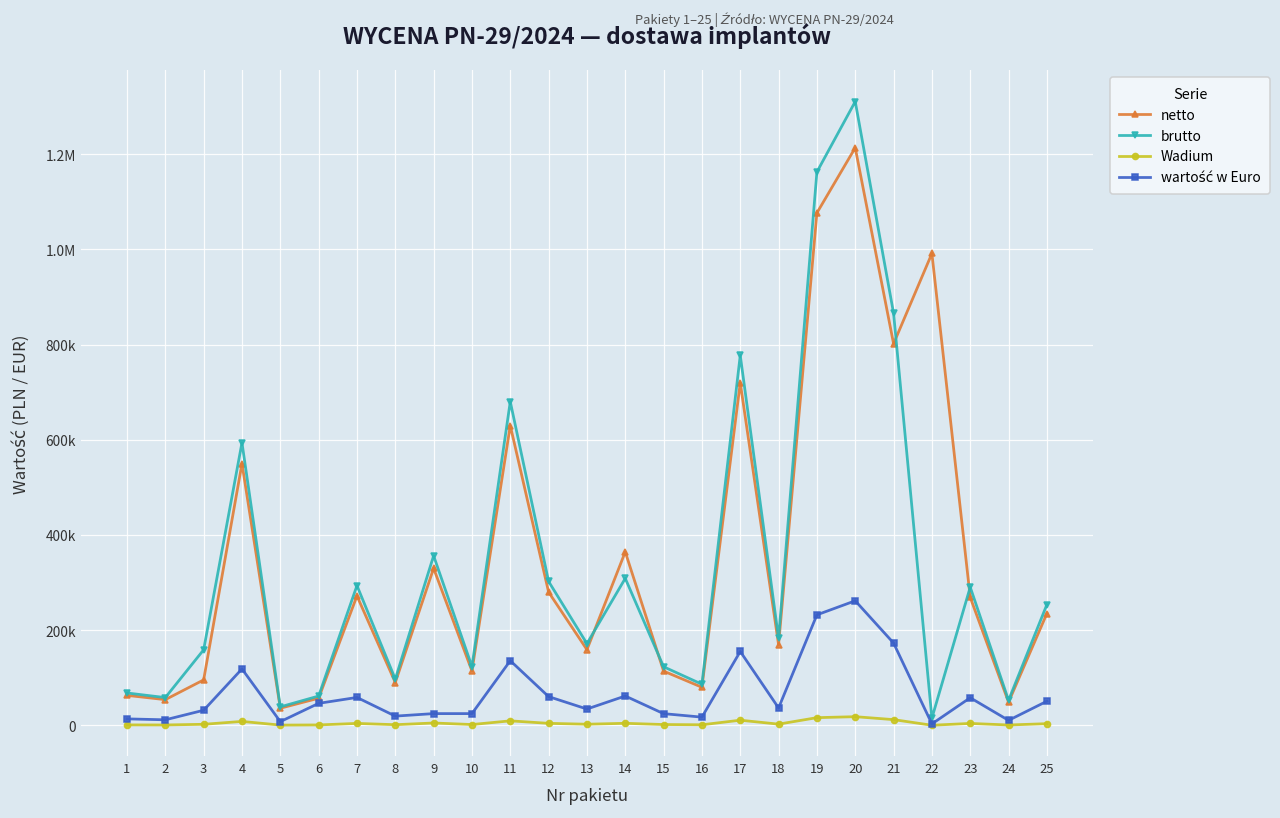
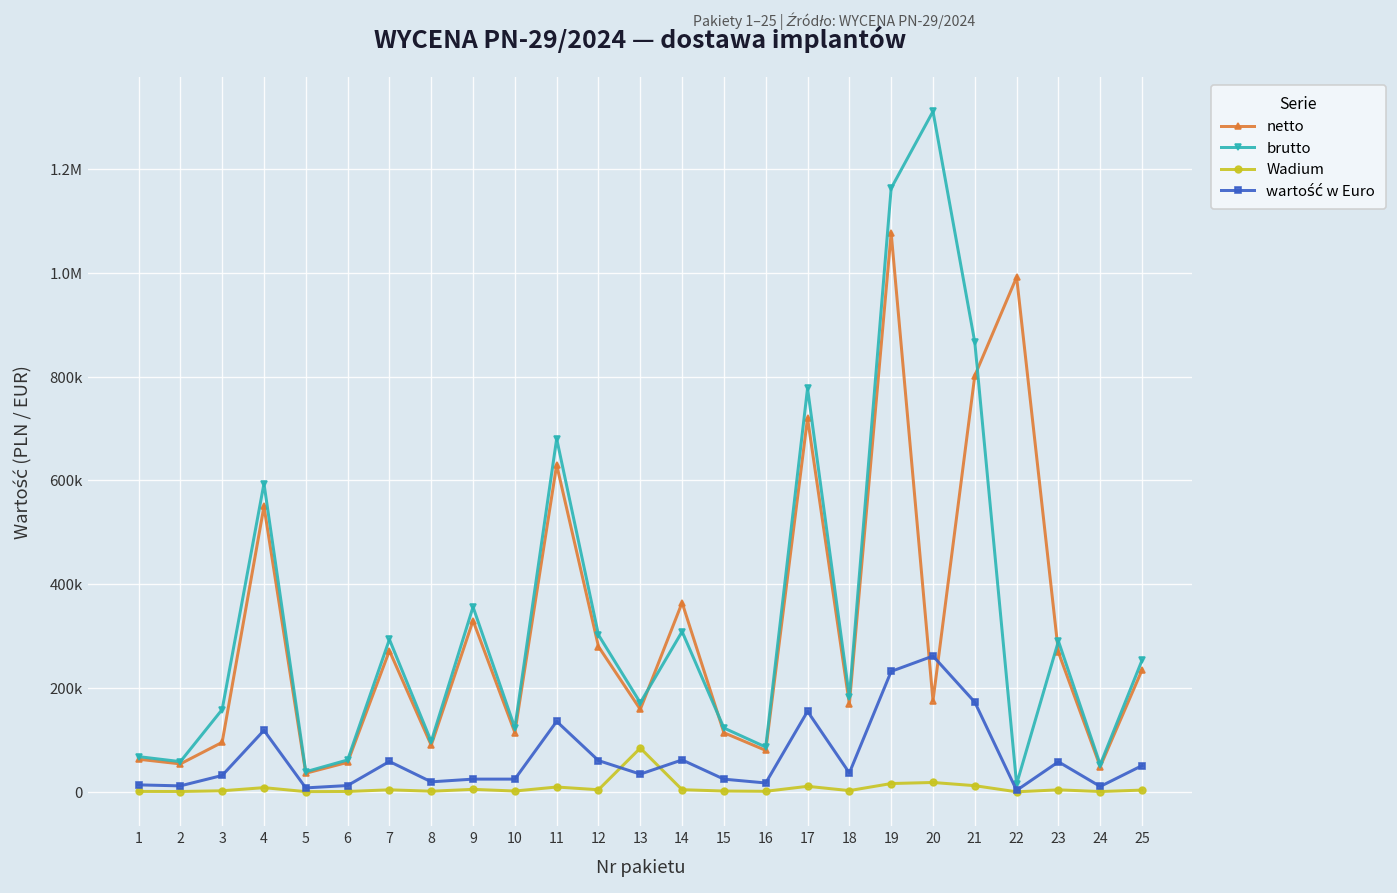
wartość w Euro, 6: 50000 -> 10000
Wadium, 13: 0 -> 80000
netto, 20: 1210000 -> 180000
